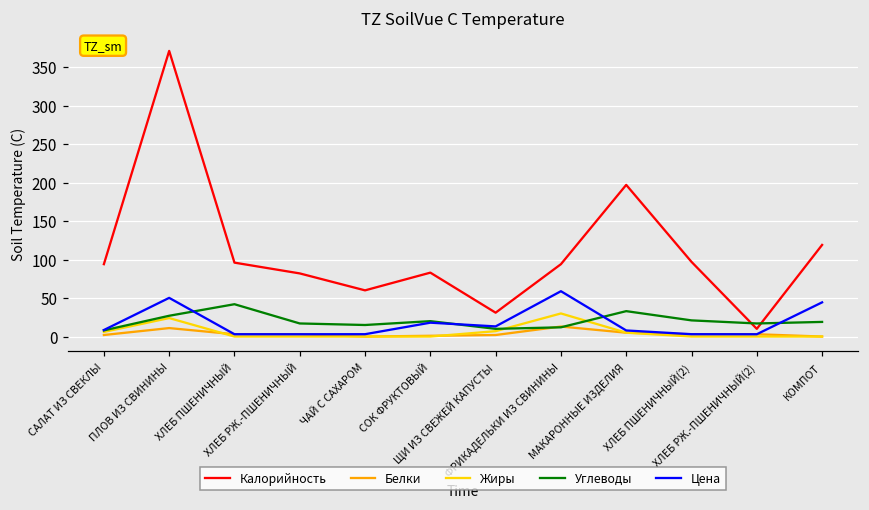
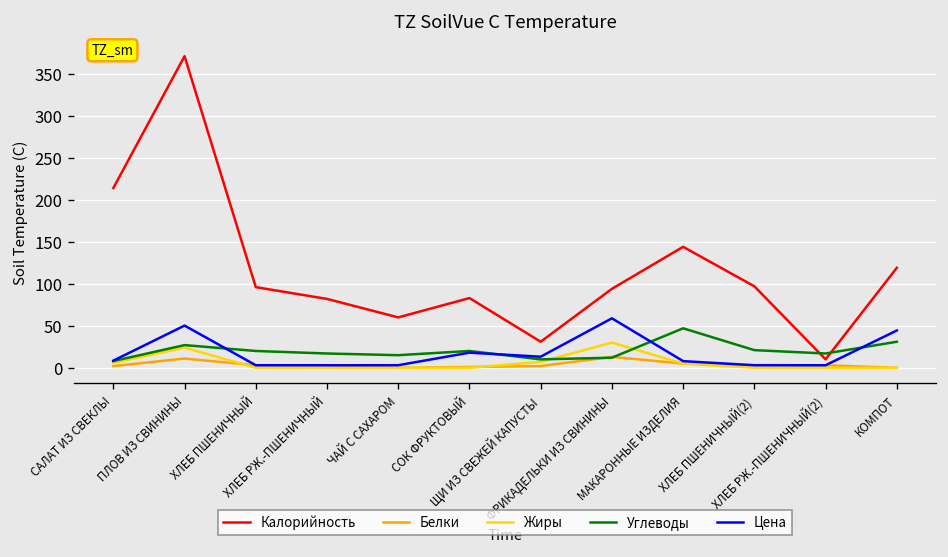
Калорийность, САЛАТ ИЗ СВЕКЛЫ: 90 -> 210
Углеводы, ХЛЕБ ПШЕНИЧНЫЙ: 40 -> 20
Калорийность, МАКАРОННЫЕ ИЗДЕЛИЯ: 200 -> 140
Углеводы, МАКАРОННЫЕ ИЗДЕЛИЯ: 30 -> 50
Углеводы, КОМПОТ: 20 -> 30
